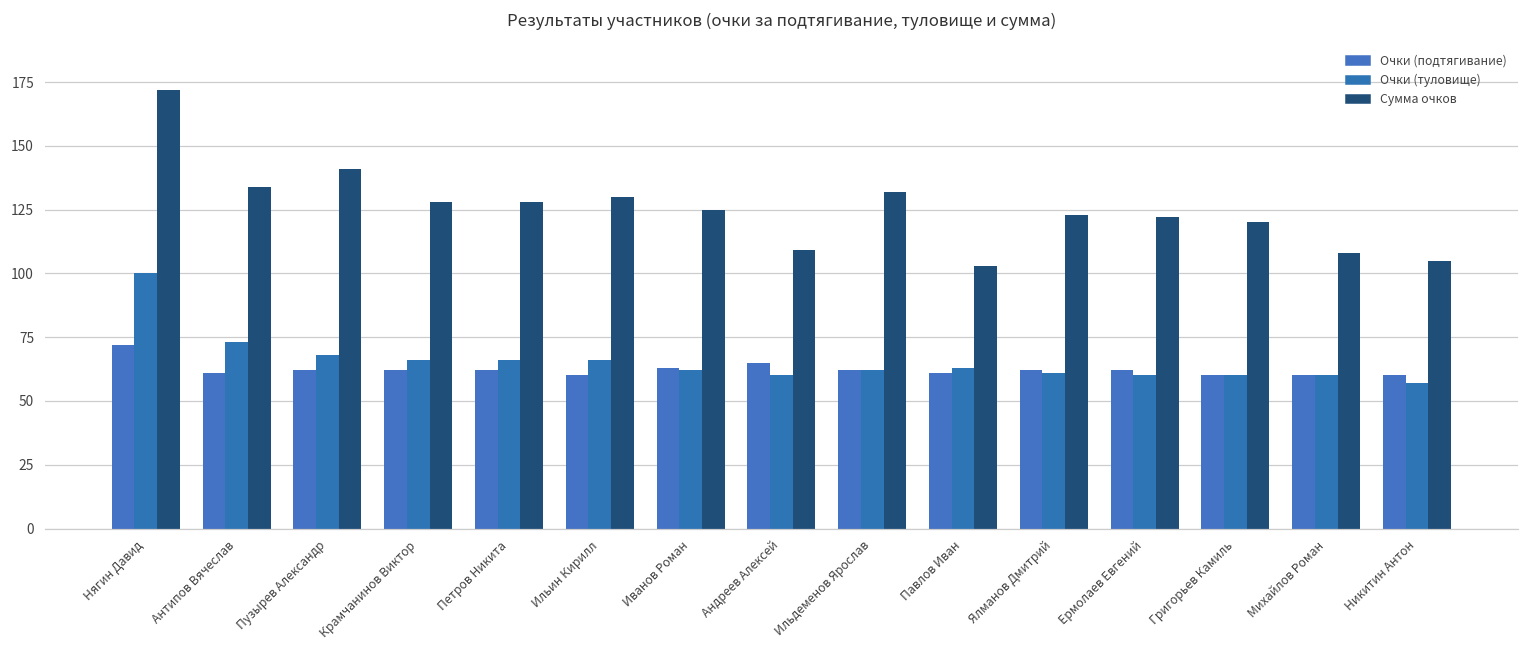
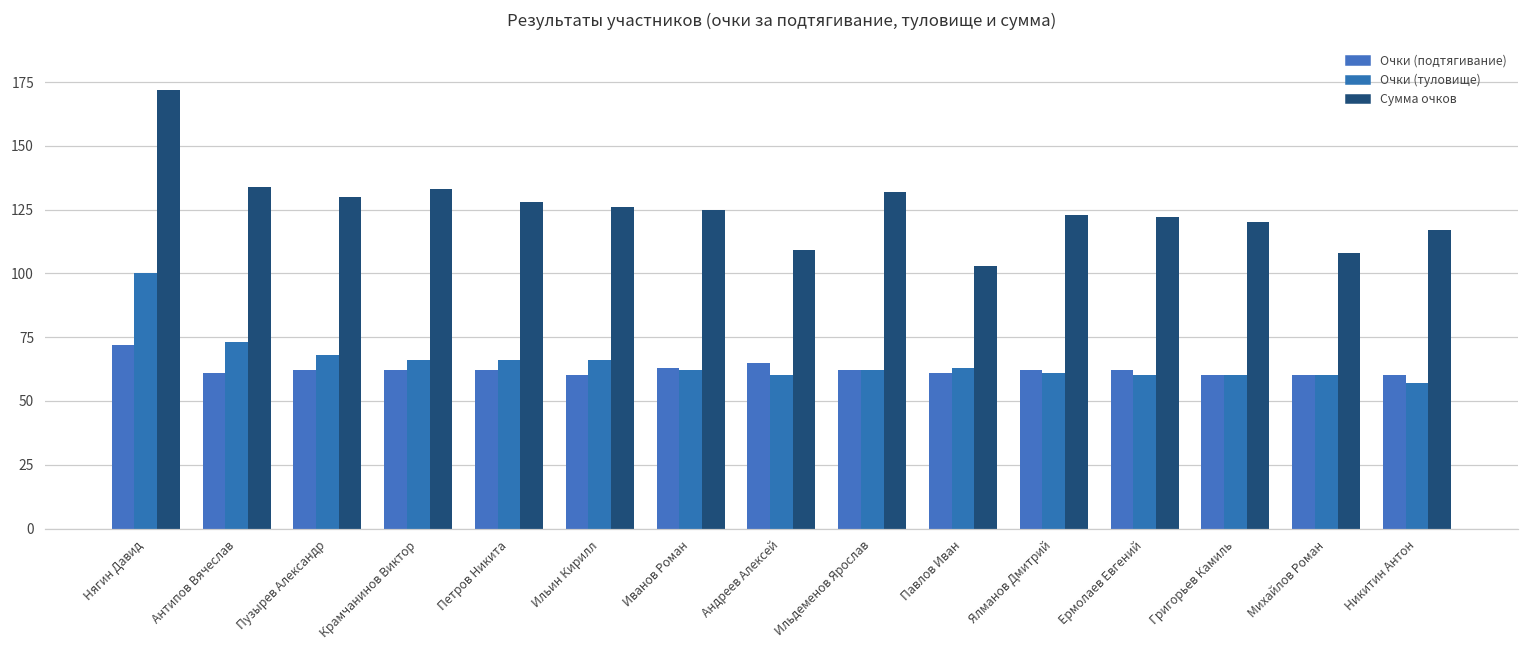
Сумма очков, Пузырев Александр: 141 -> 130
Сумма очков, Крамчанинов Виктор: 128 -> 133
Сумма очков, Ильин Кирилл: 130 -> 126
Сумма очков, Никитин Антон: 105 -> 117
